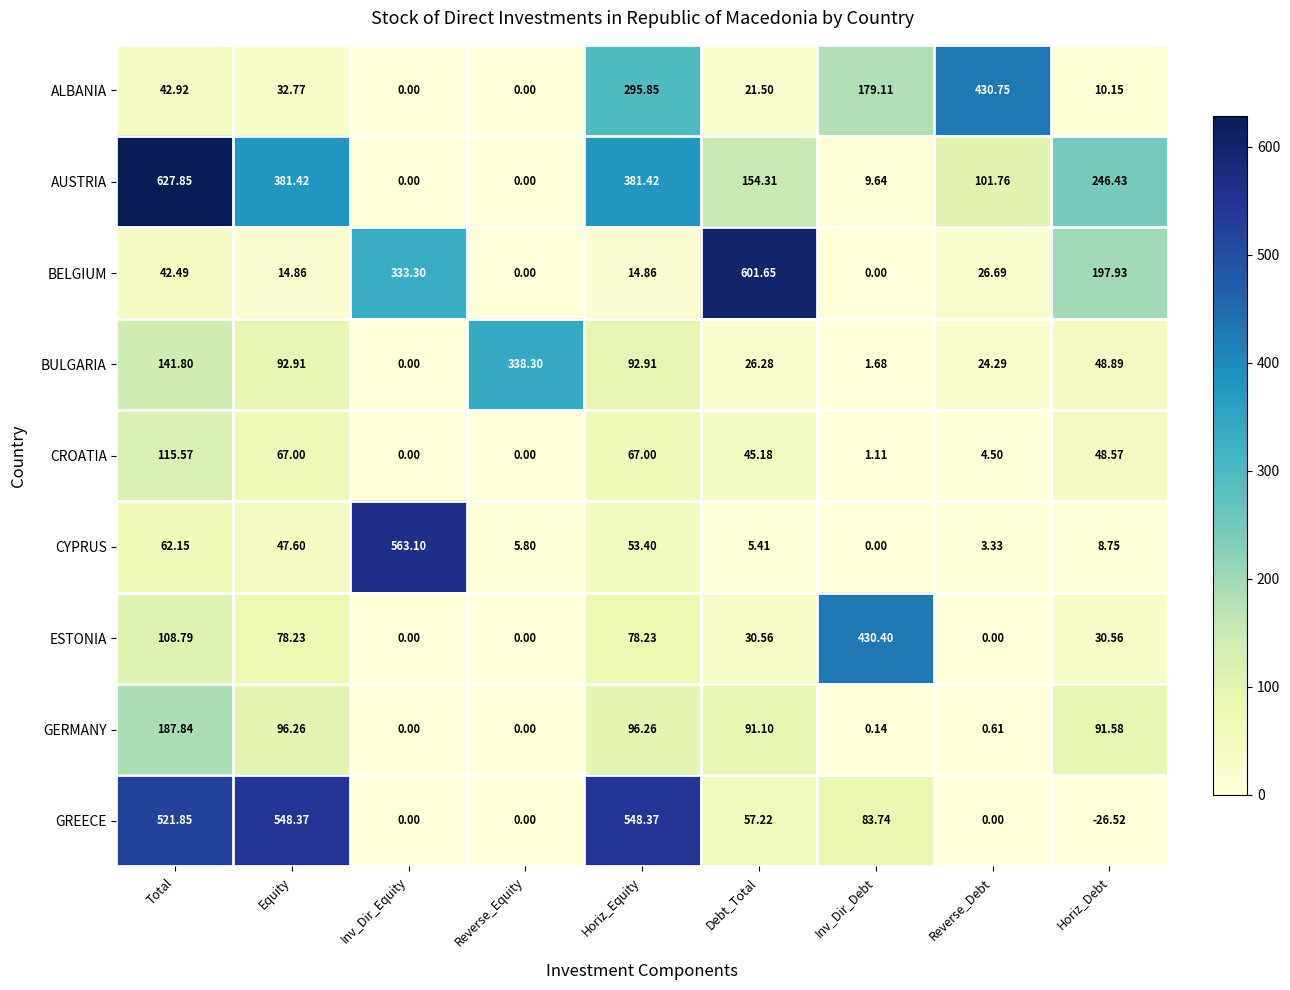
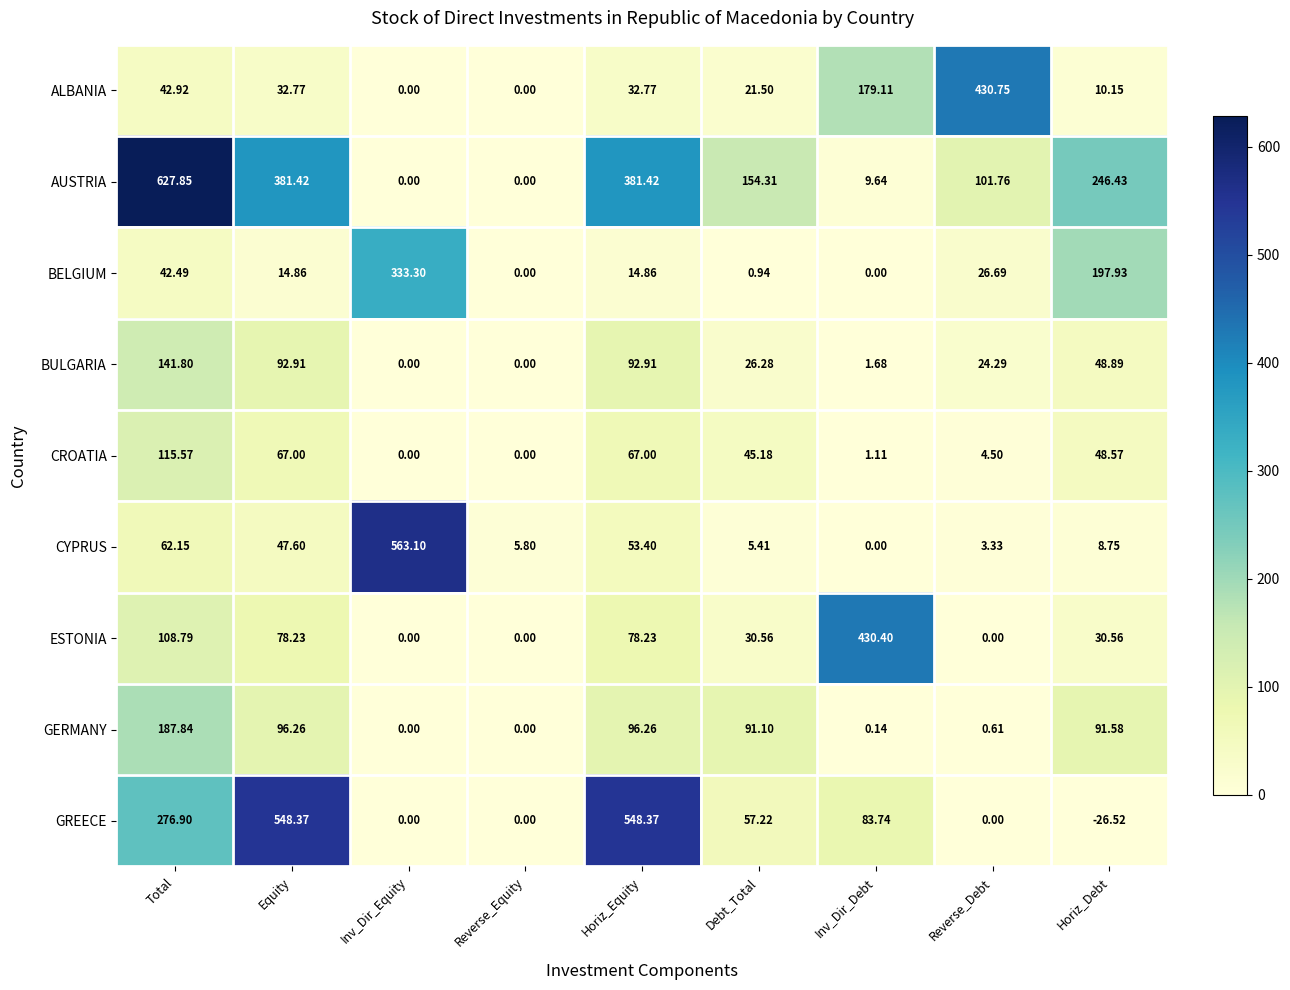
ALBANIA, Horiz_Equity: 295.85 -> 32.77
BELGIUM, Debt_Total: 601.65 -> 0.94
BULGARIA, Reverse_Equity: 338.30 -> 0.00
GREECE, Total: 521.85 -> 276.90
